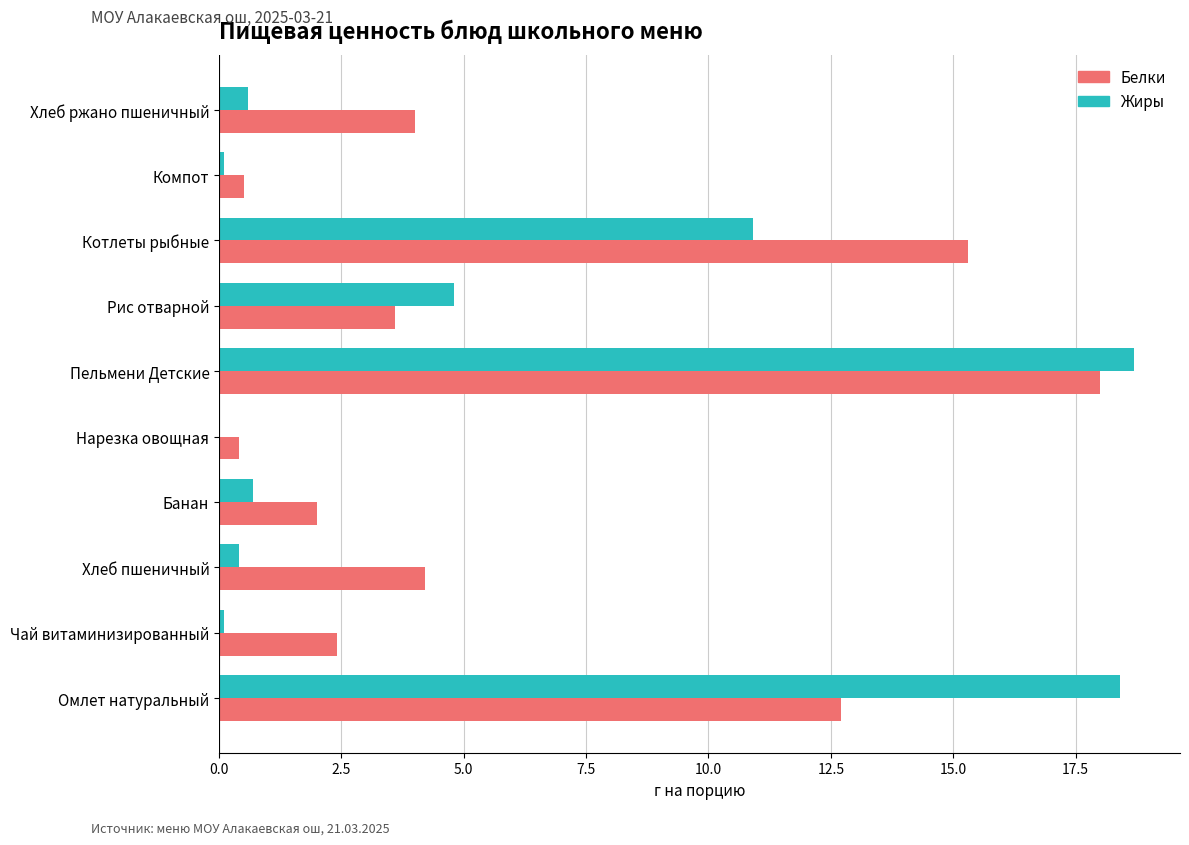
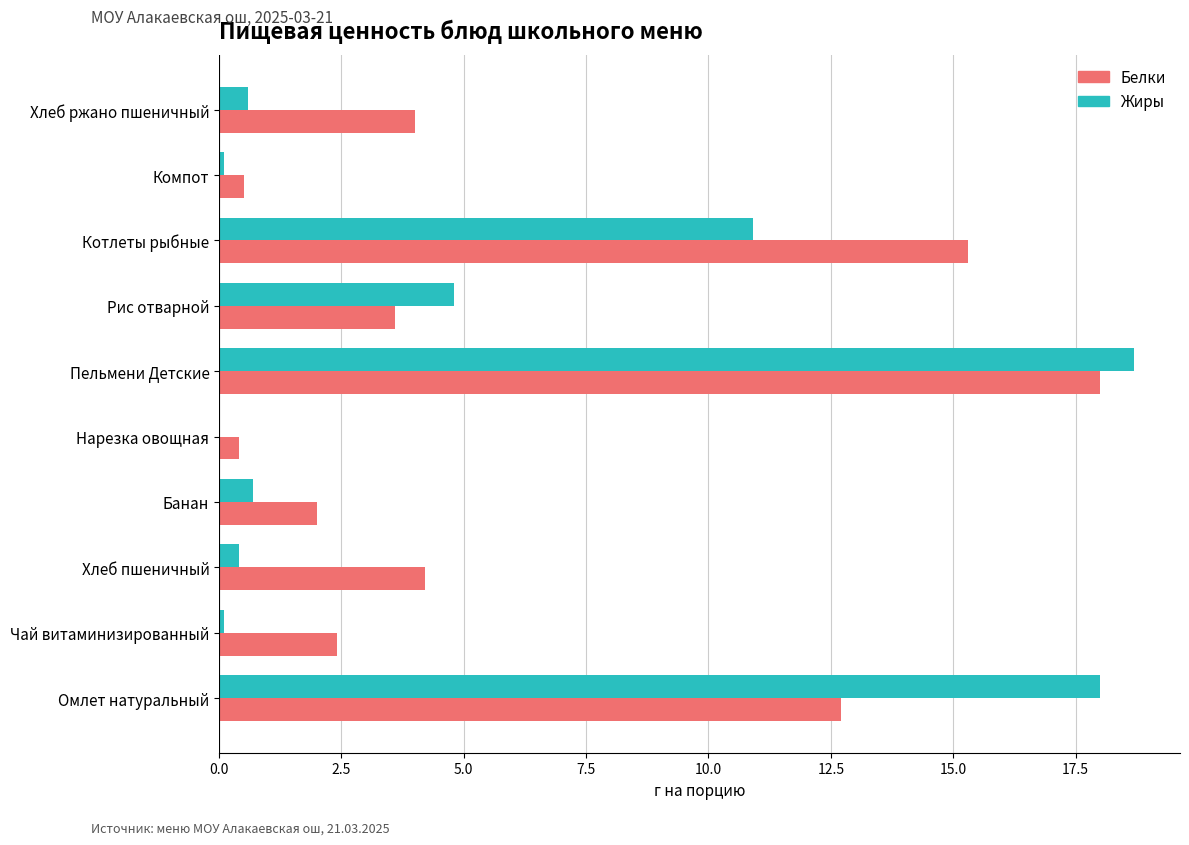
Жиры, Омлет натуральный: 18.4 -> 18.0
